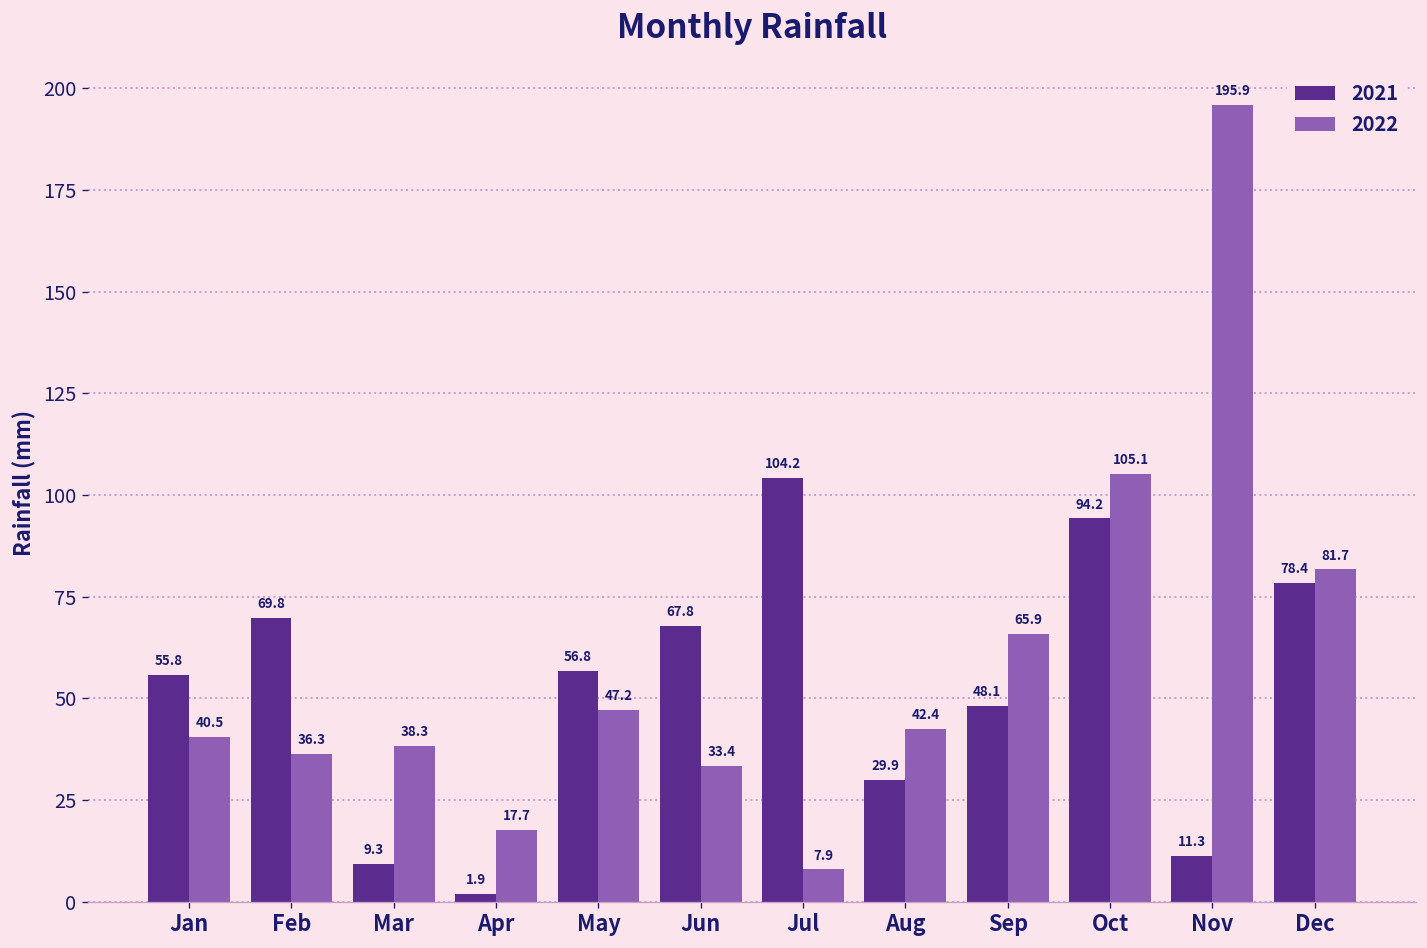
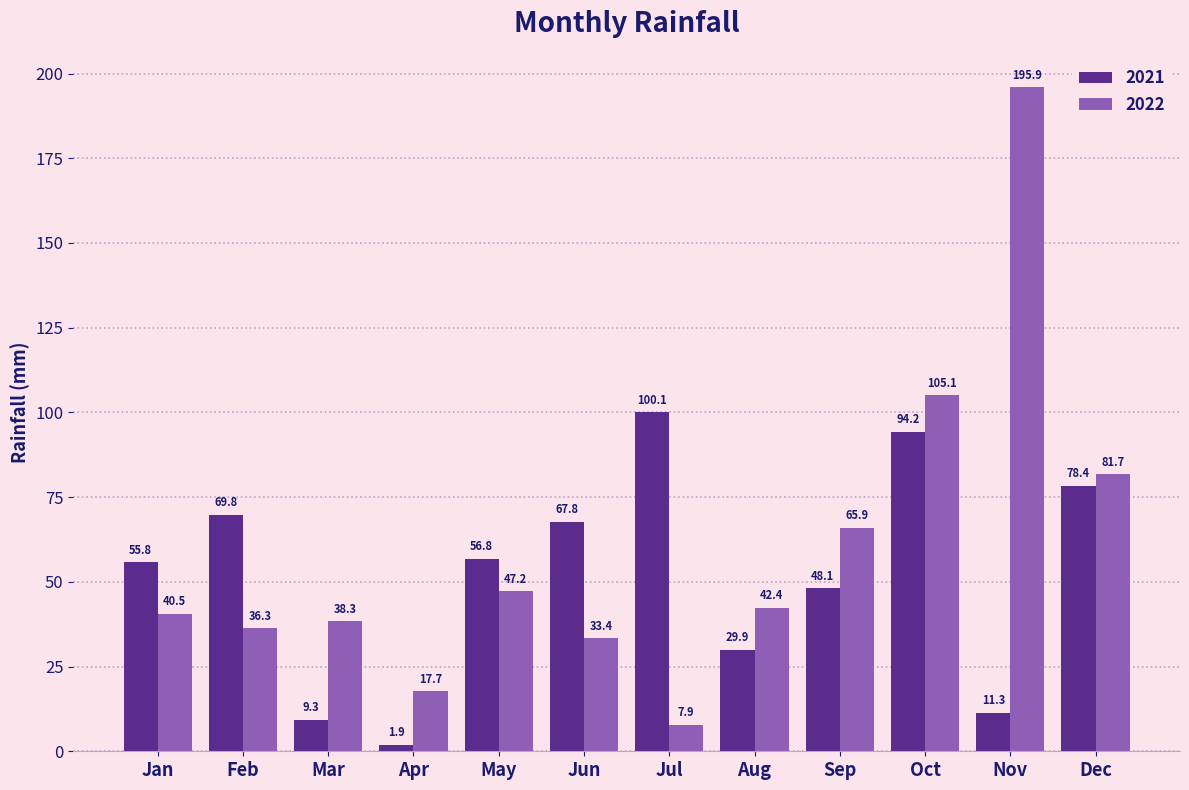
2021, Jul: 104.2 -> 100.1
